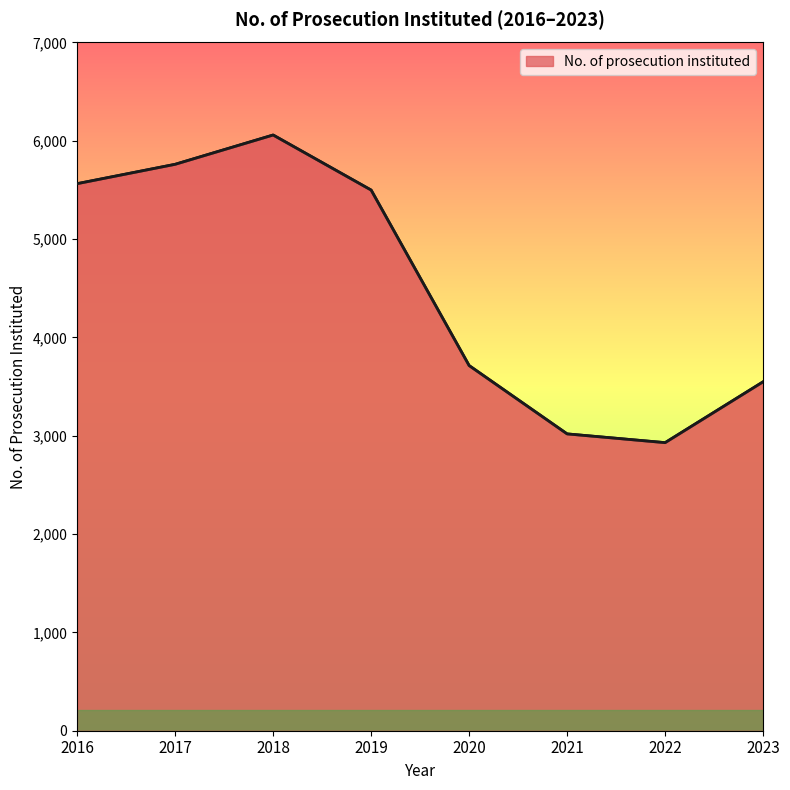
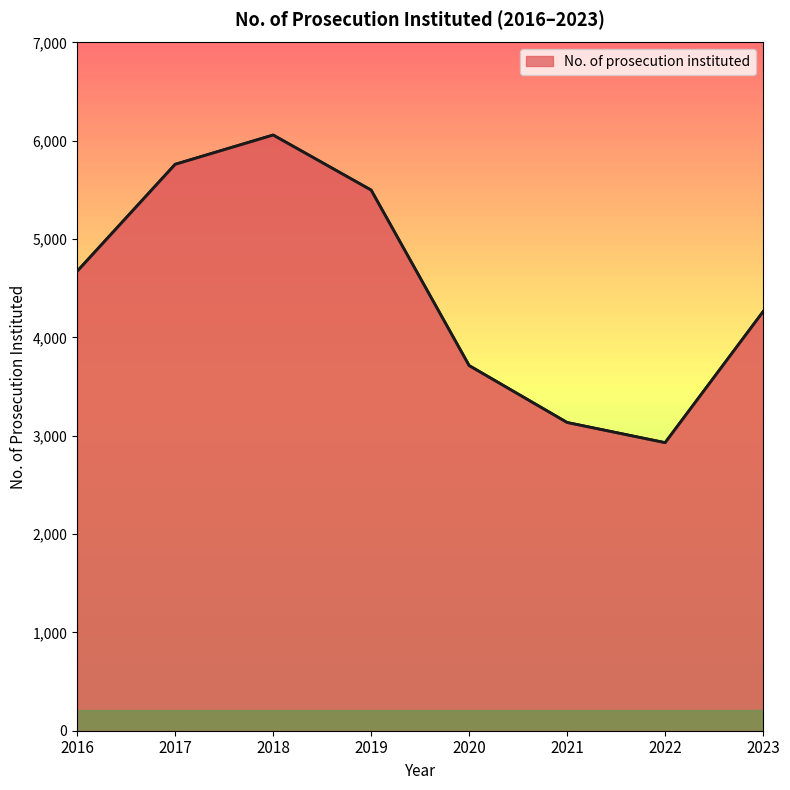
2016: 5,600 -> 4,700
2021: 3,000 -> 3,100
2023: 3,500 -> 4,300
